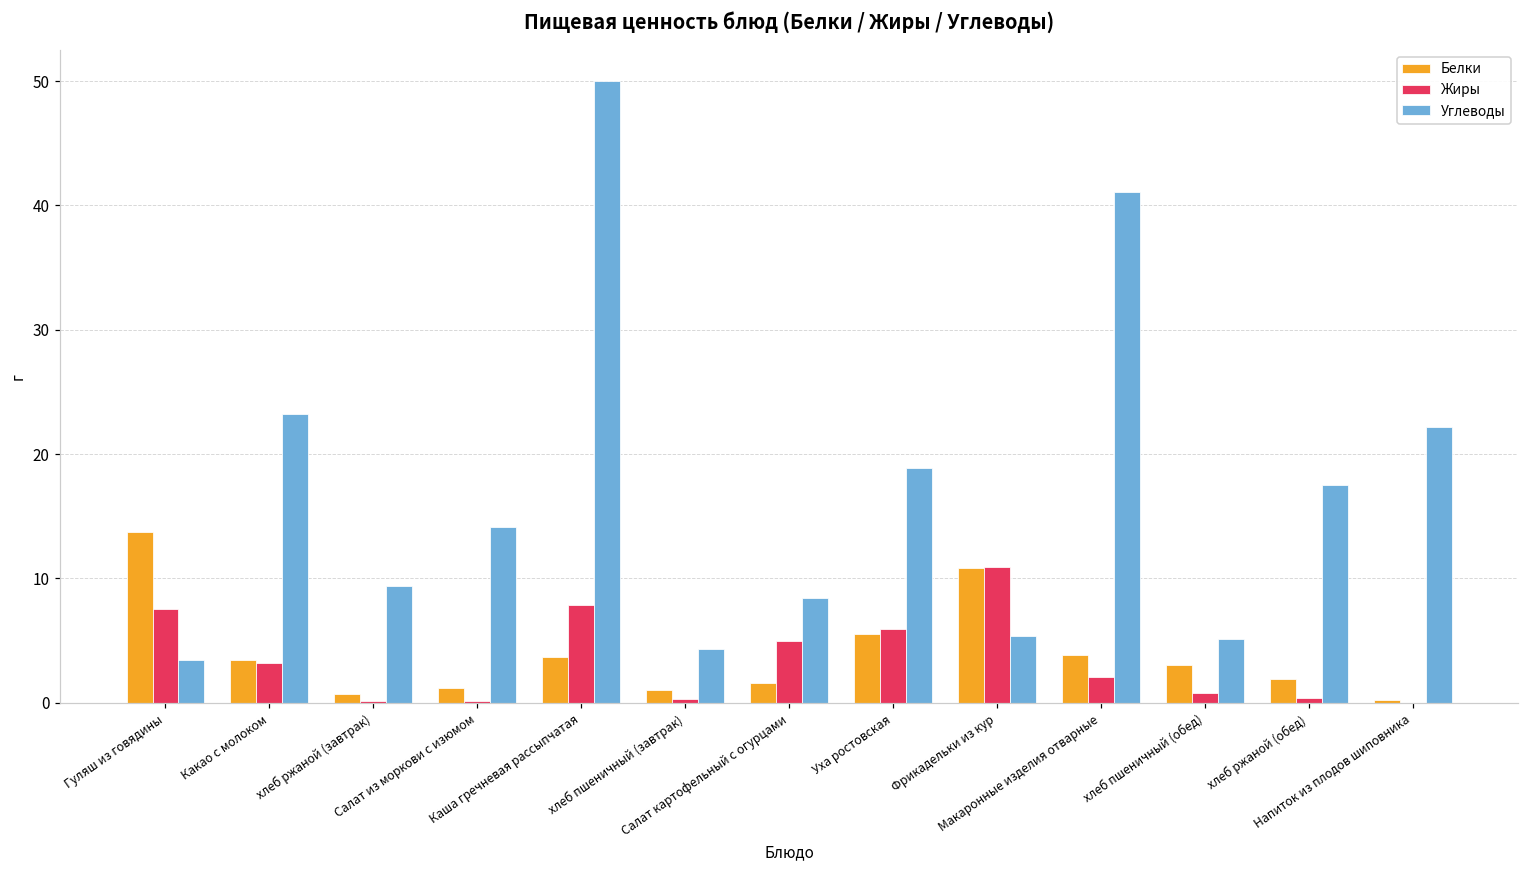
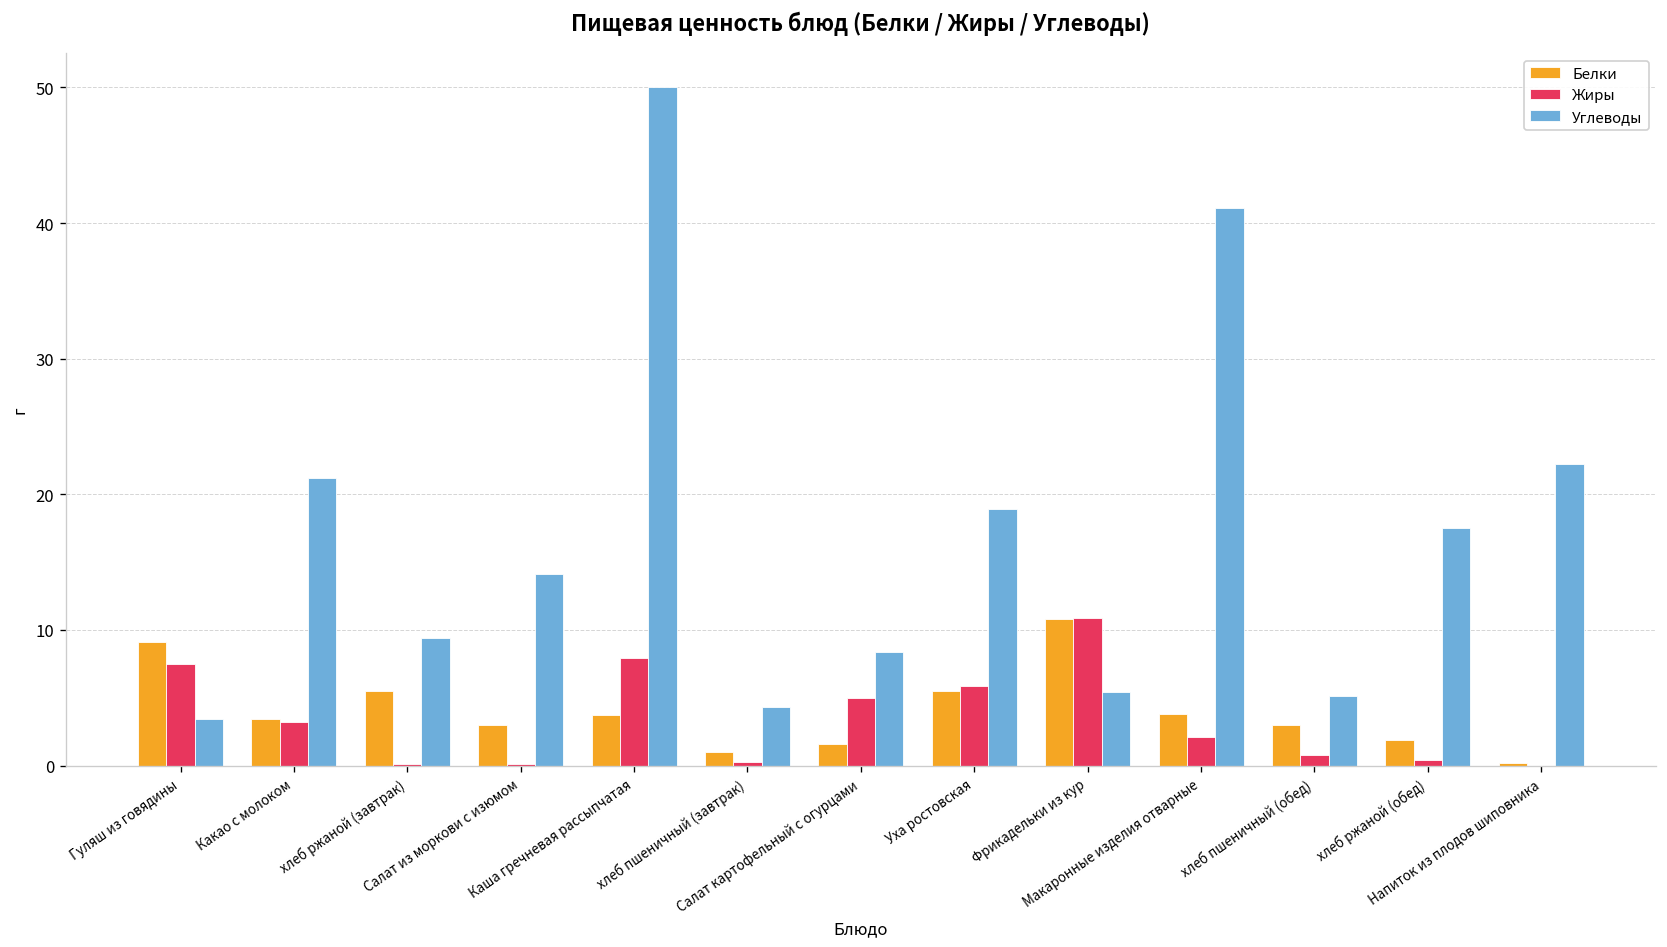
Белки, Гуляш из говядины: 13.7 -> 9.1
Углеводы, Какао с молоком: 23.2 -> 21.2
Белки, хлеб ржаной (завтрак): 0.7 -> 5.5
Белки, Салат из моркови с изюмом: 1.2 -> 3.0
